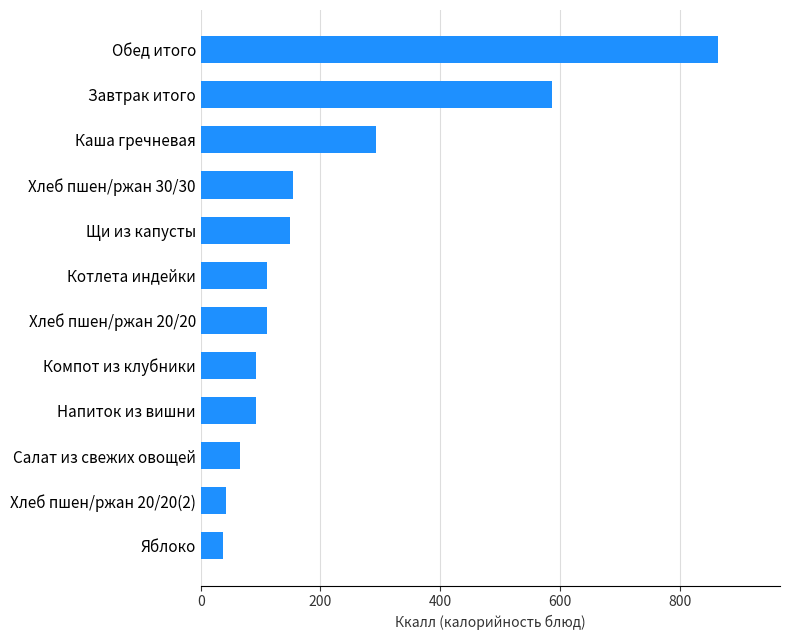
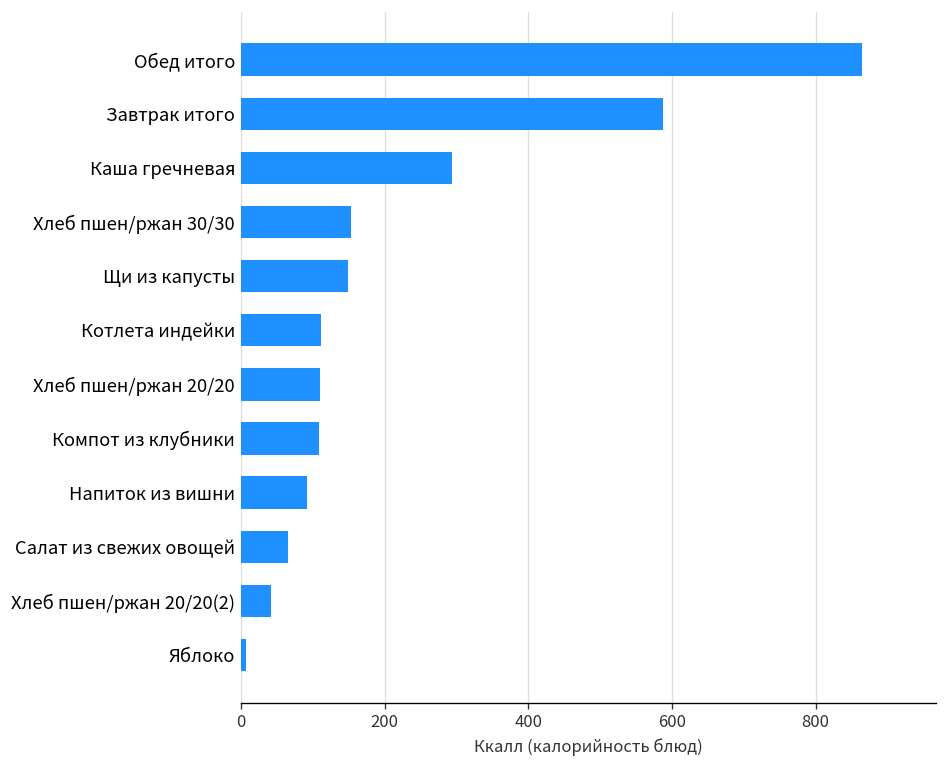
Компот из клубники: 90 -> 110
Яблоко: 40 -> 10
